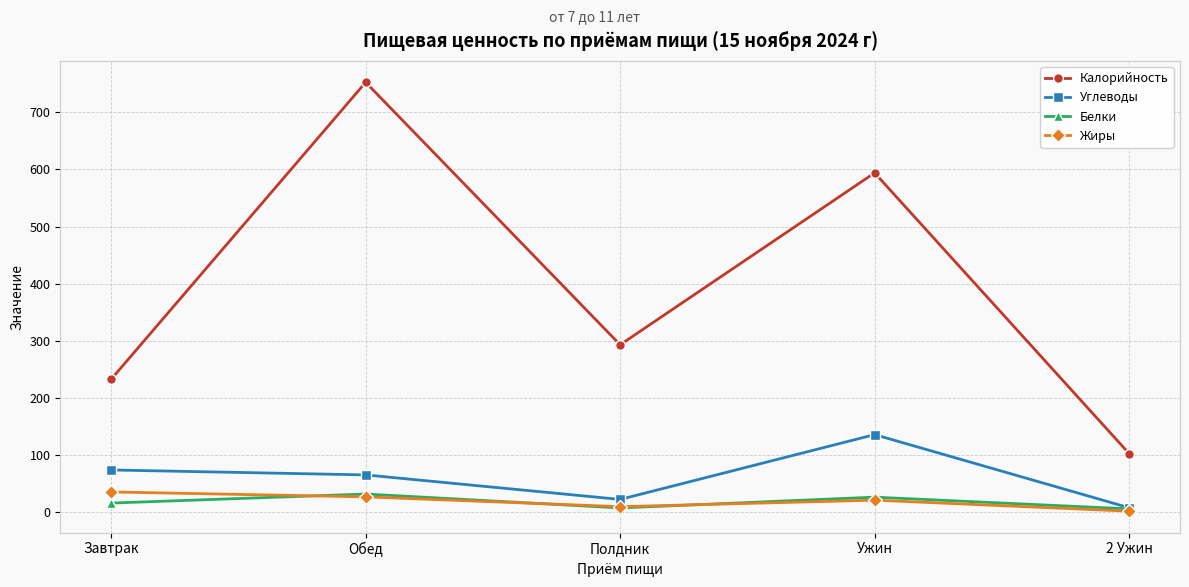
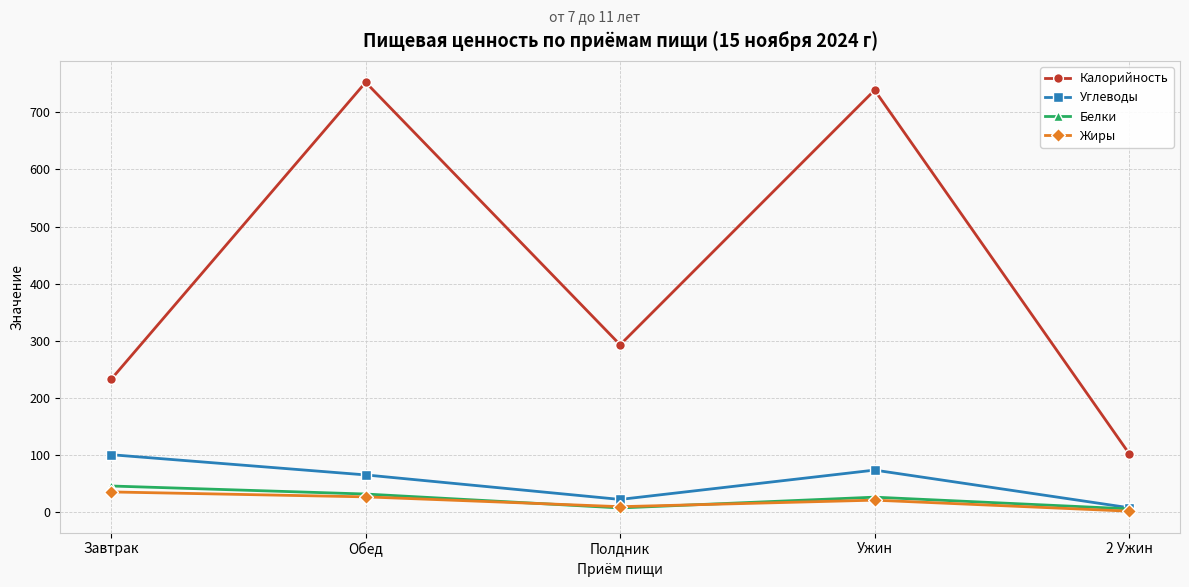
Углеводы, Завтрак: 70 -> 100
Белки, Завтрак: 20 -> 50
Калорийность, Ужин: 590 -> 740
Углеводы, Ужин: 140 -> 70
